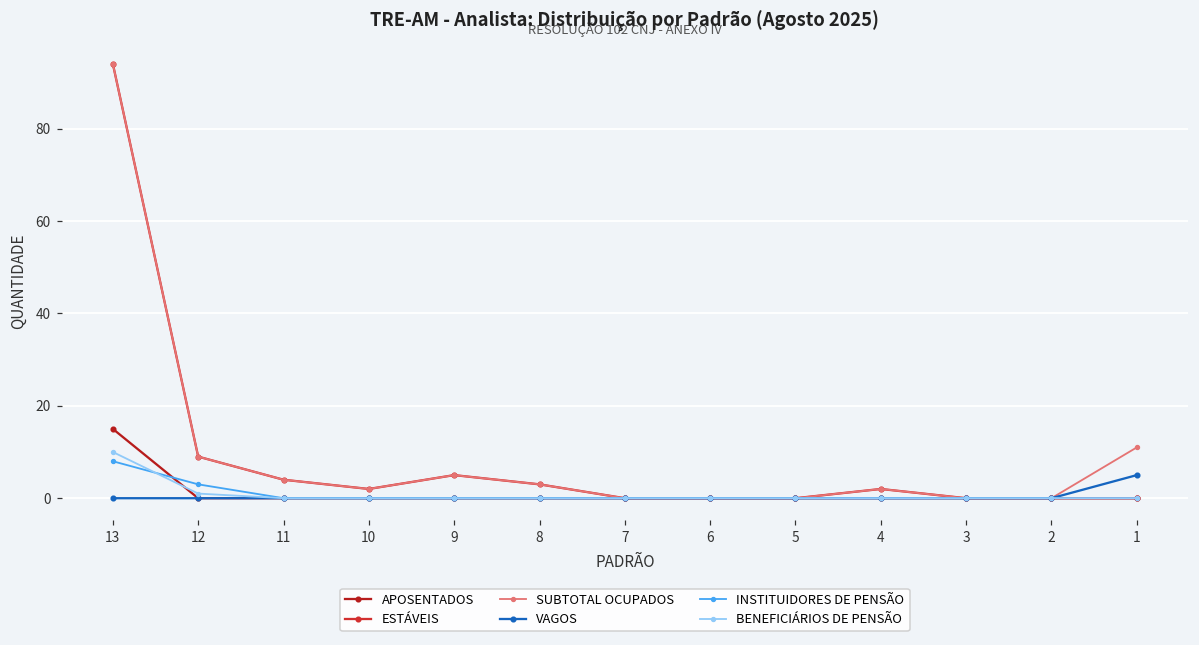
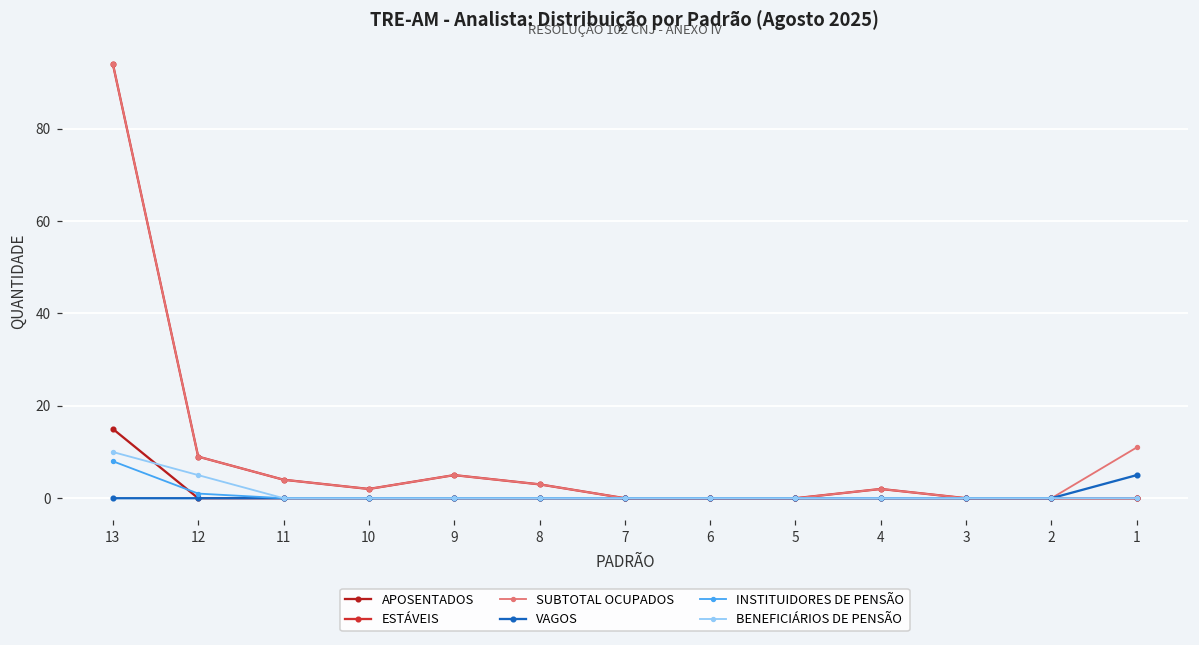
INSTITUIDORES DE PENSÃO, 12: 3 -> 1
BENEFICIÁRIOS DE PENSÃO, 12: 1 -> 5
